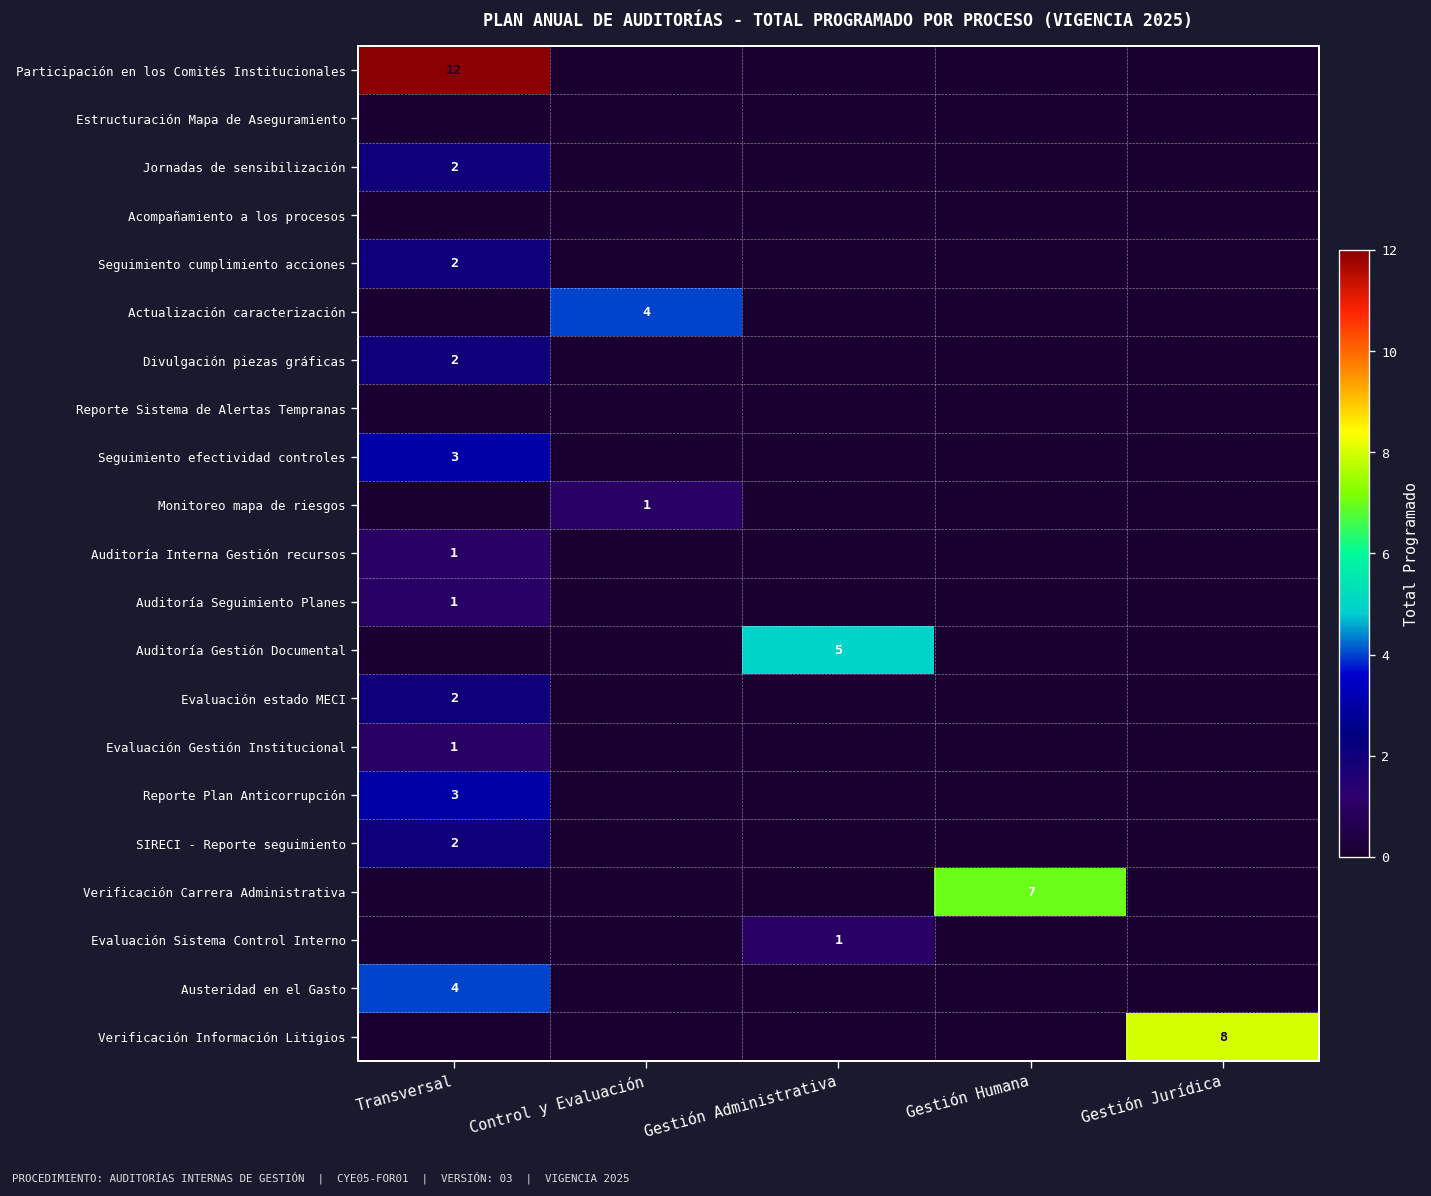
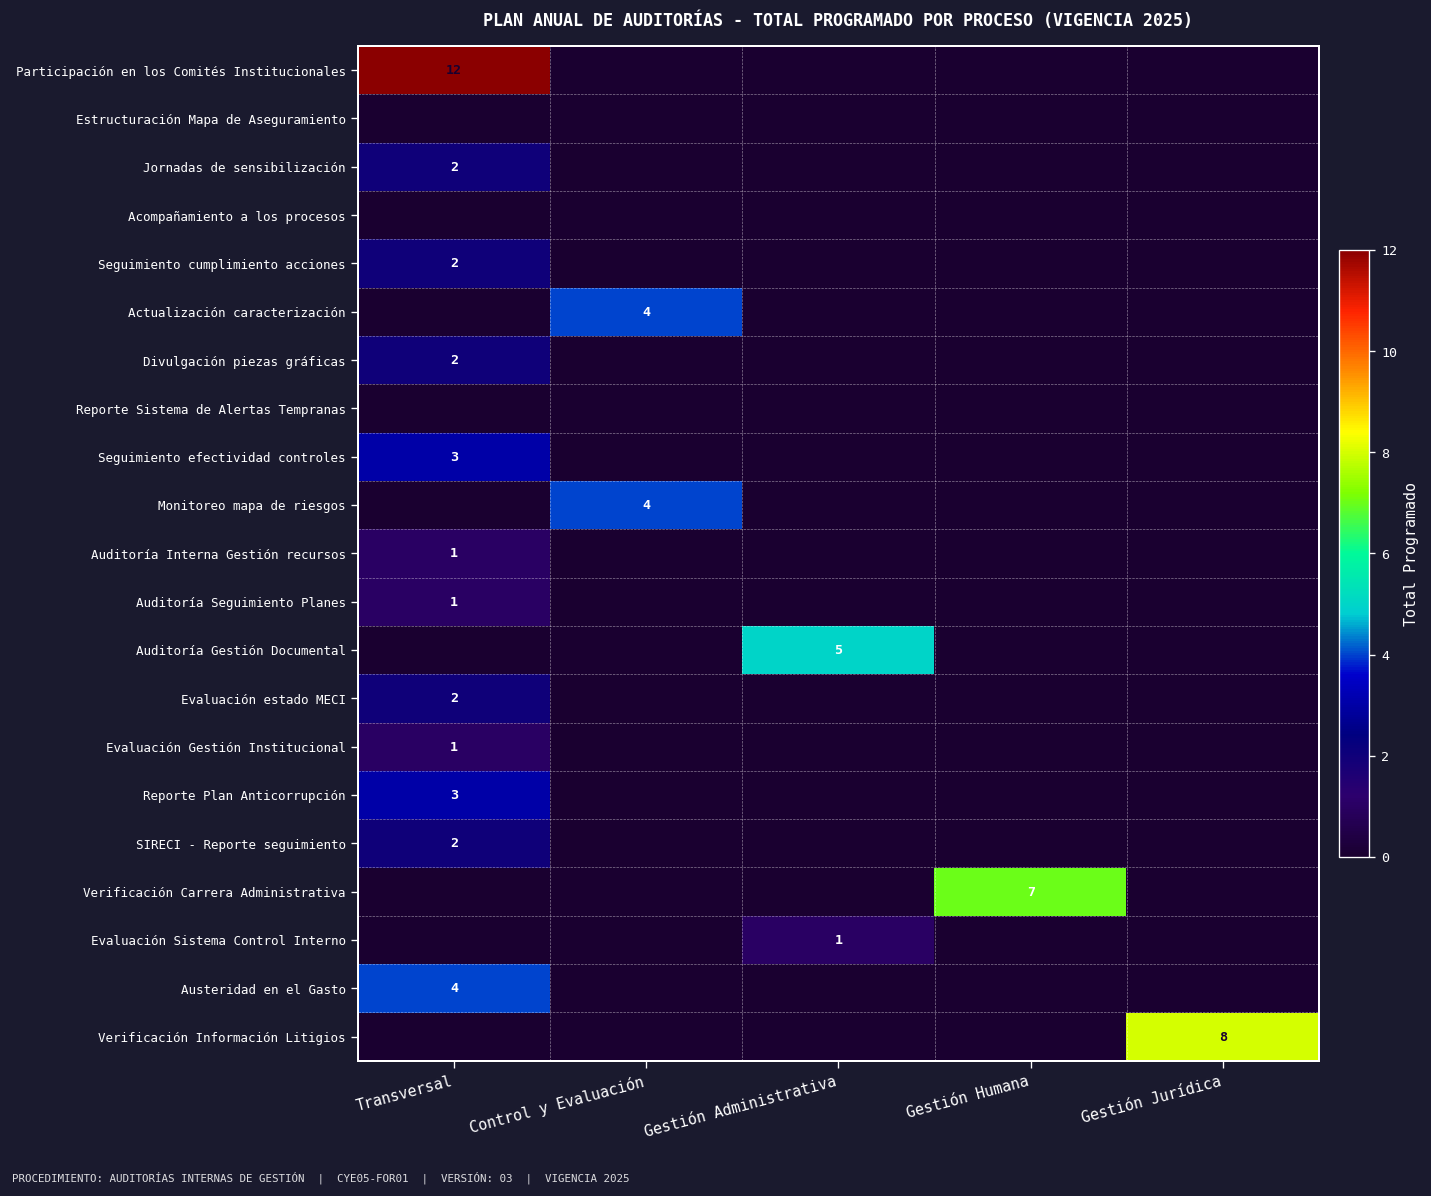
Monitoreo mapa de riesgos, Control y Evaluación: 1 -> 4
